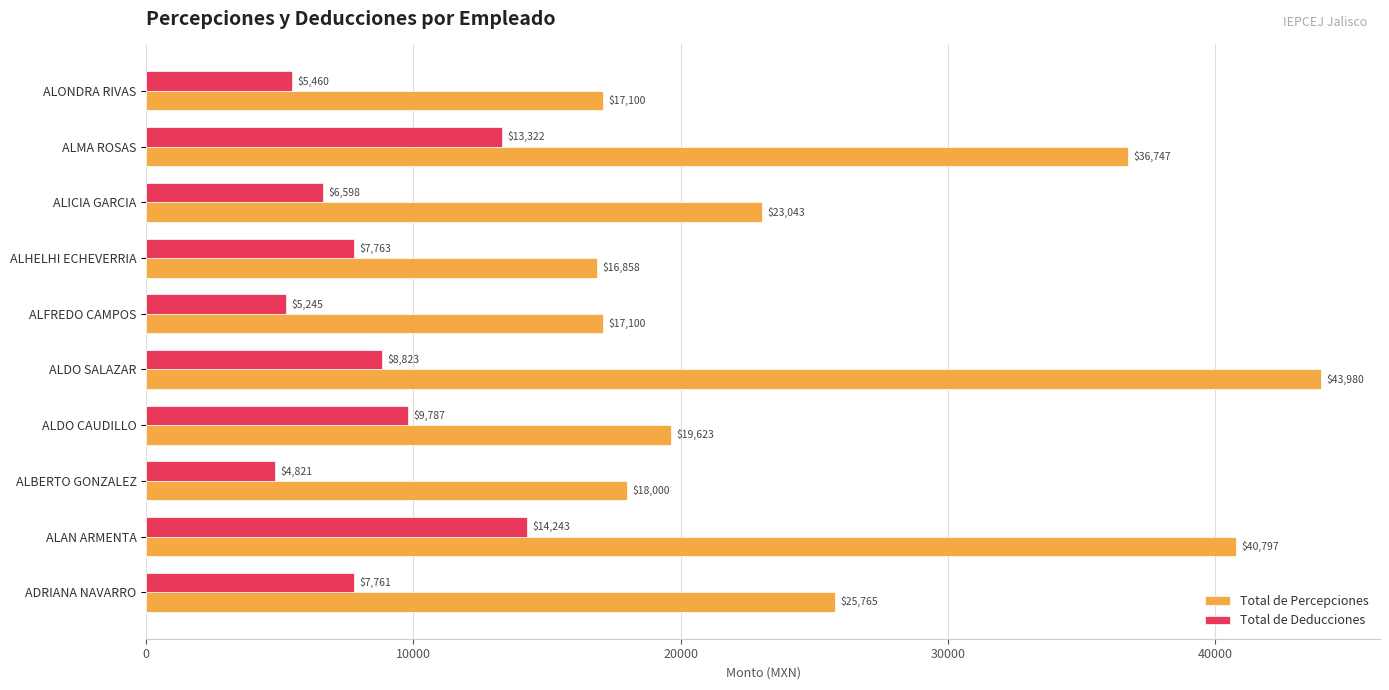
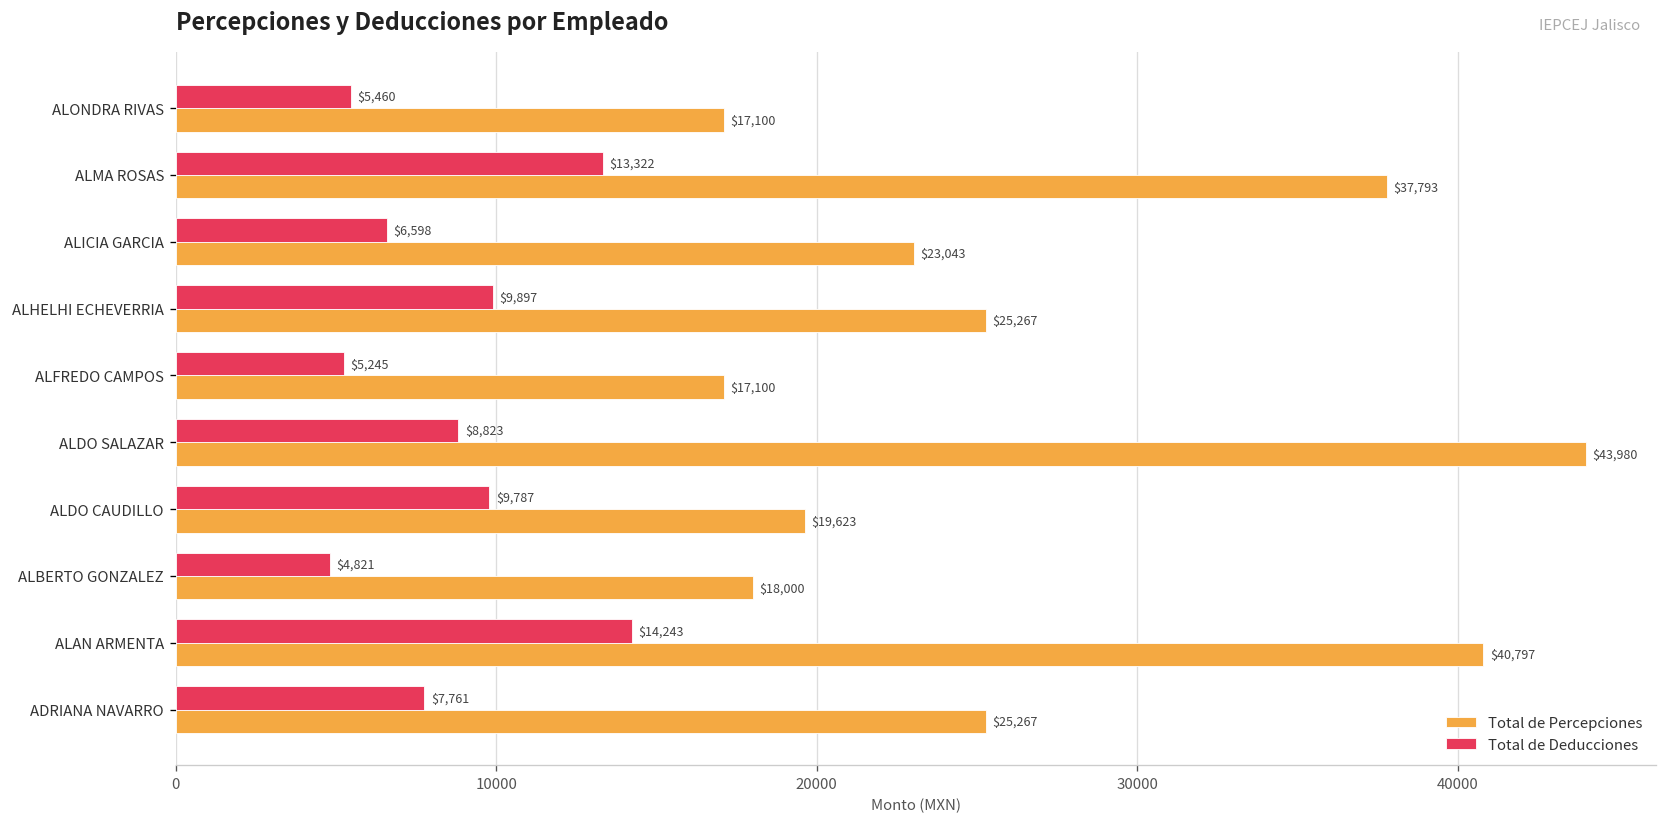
Total de Percepciones, ALMA ROSAS: $36,747 -> $37,793
Total de Deducciones, ALHELHI ECHEVERRIA: $7,763 -> $9,897
Total de Percepciones, ALHELHI ECHEVERRIA: $16,858 -> $25,267
Total de Percepciones, ADRIANA NAVARRO: $25,765 -> $25,267
